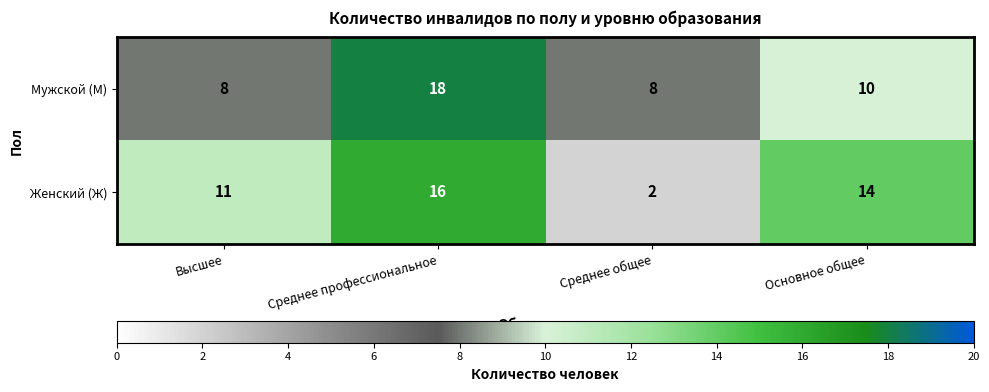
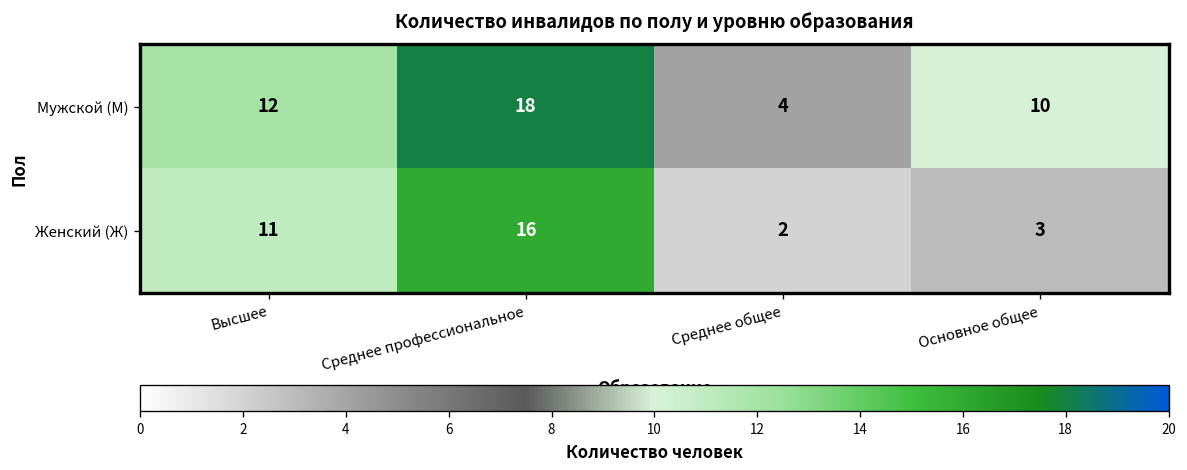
Мужской (М), Высшее: 8 -> 12
Мужской (М), Среднее общее: 8 -> 4
Женский (Ж), Основное общее: 14 -> 3
